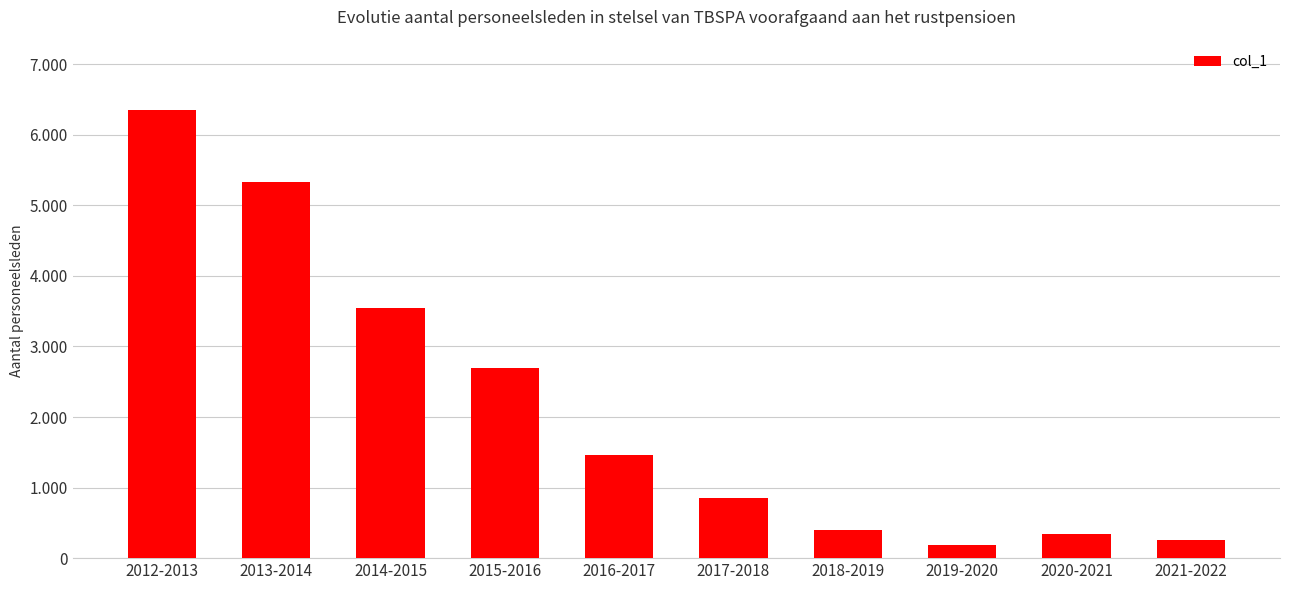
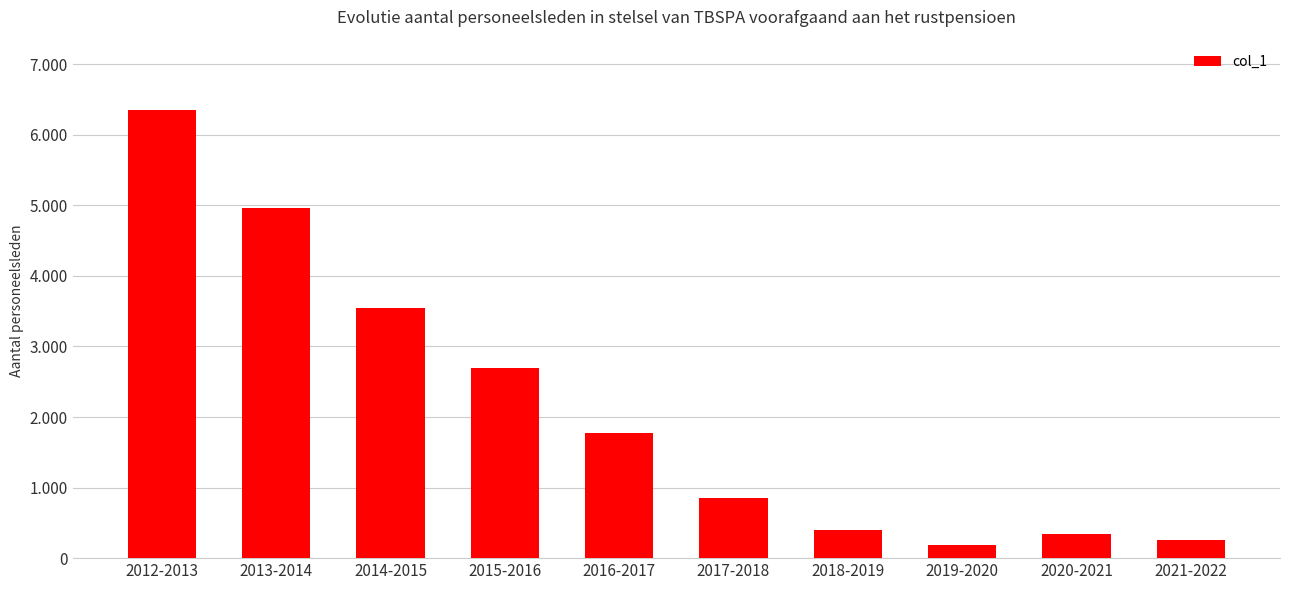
2013-2014: 5.3 -> 5.0
2016-2017: 1.5 -> 1.8
